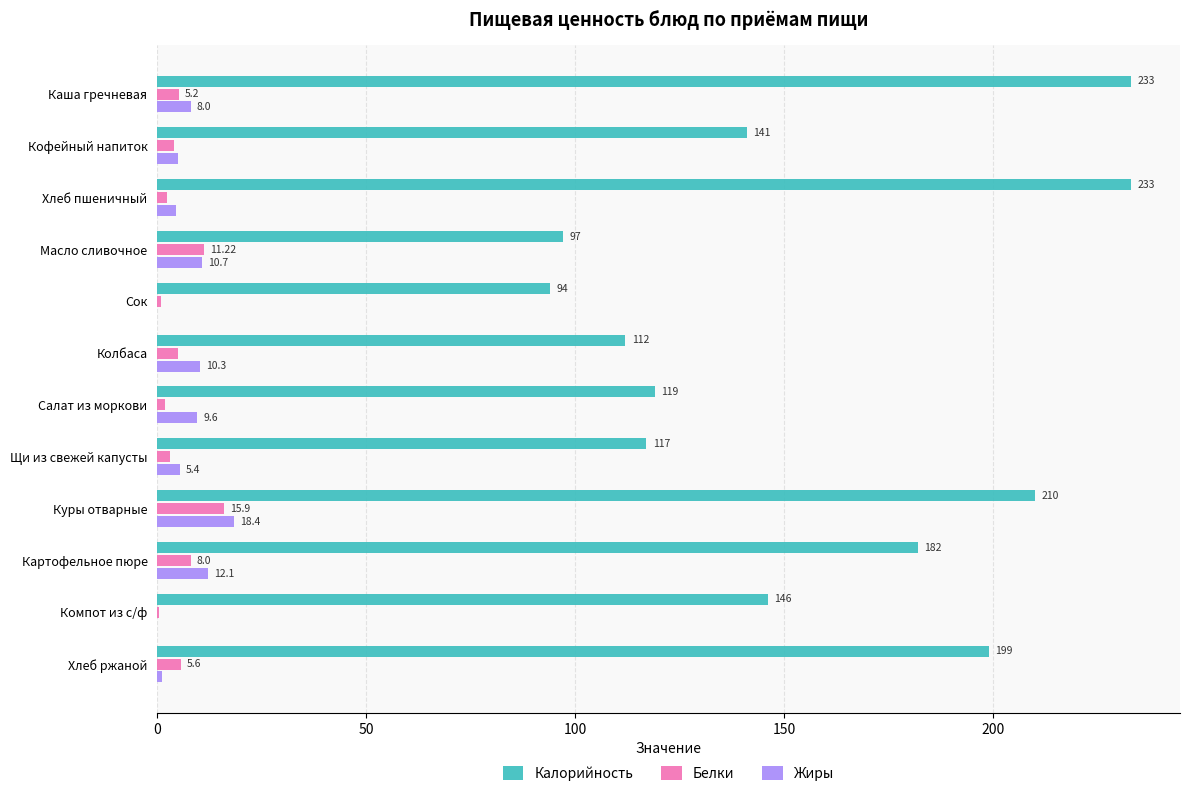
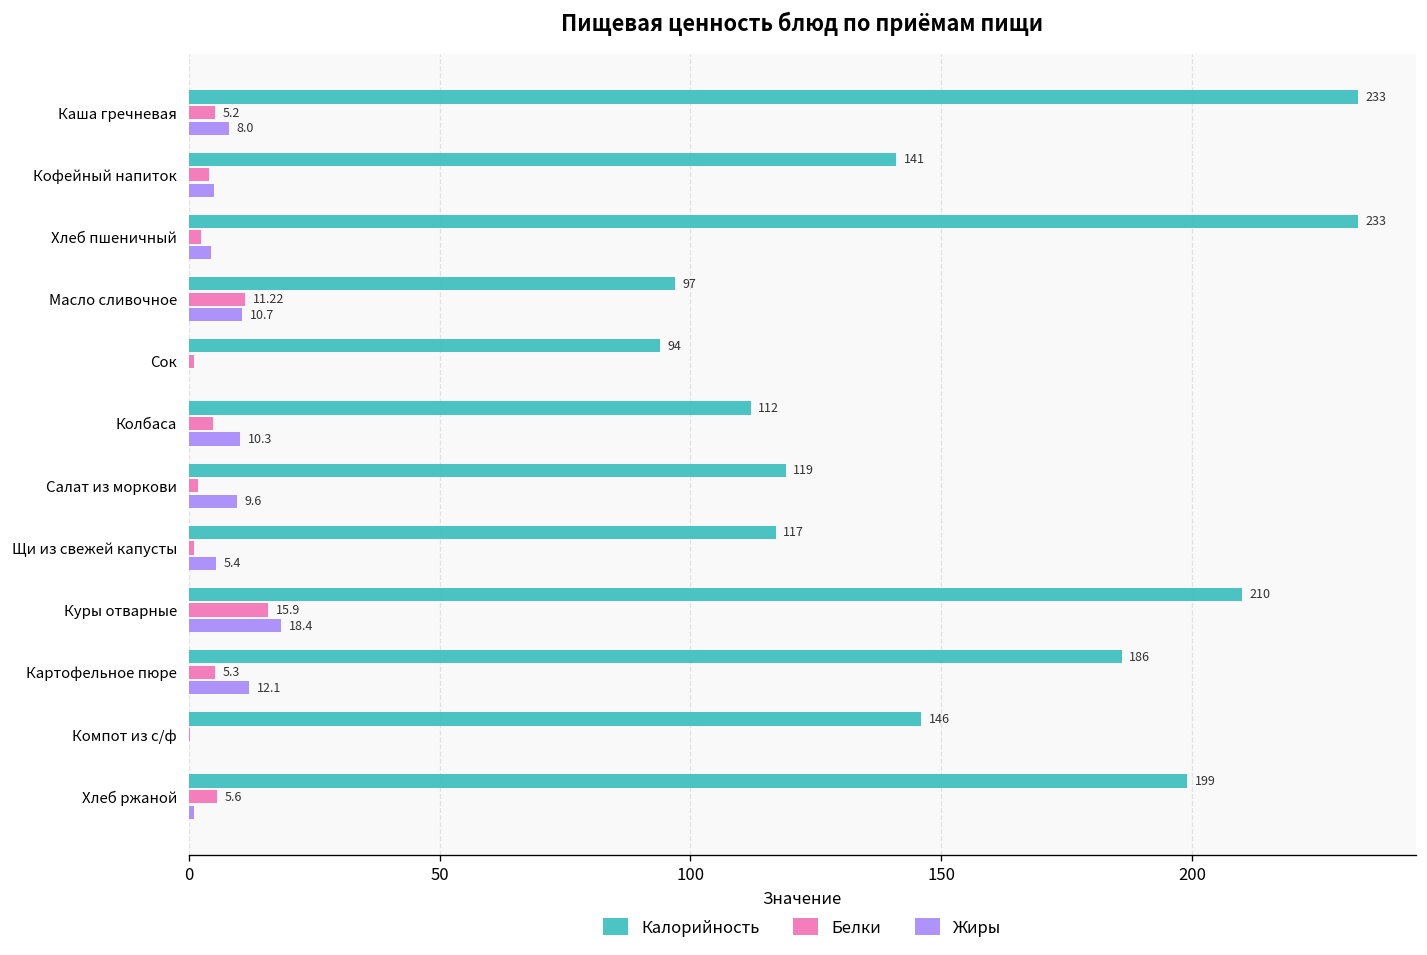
Белки, Щи из свежей капусты: 3 -> 1
Калорийность, Картофельное пюре: 182 -> 186
Белки, Картофельное пюре: 8.0 -> 5.3
